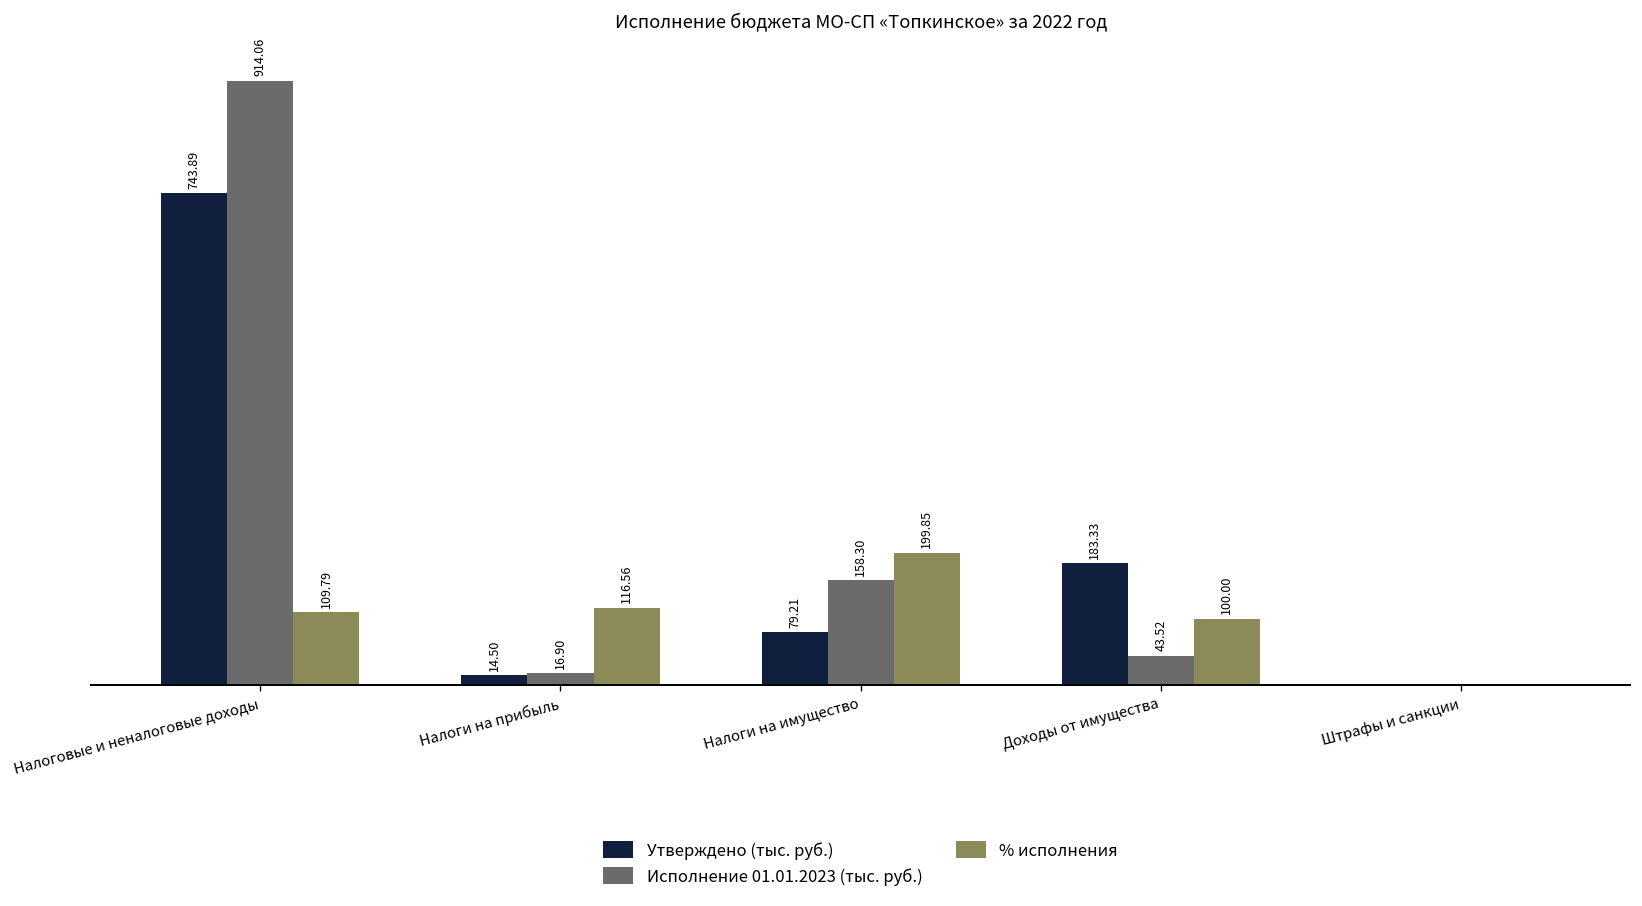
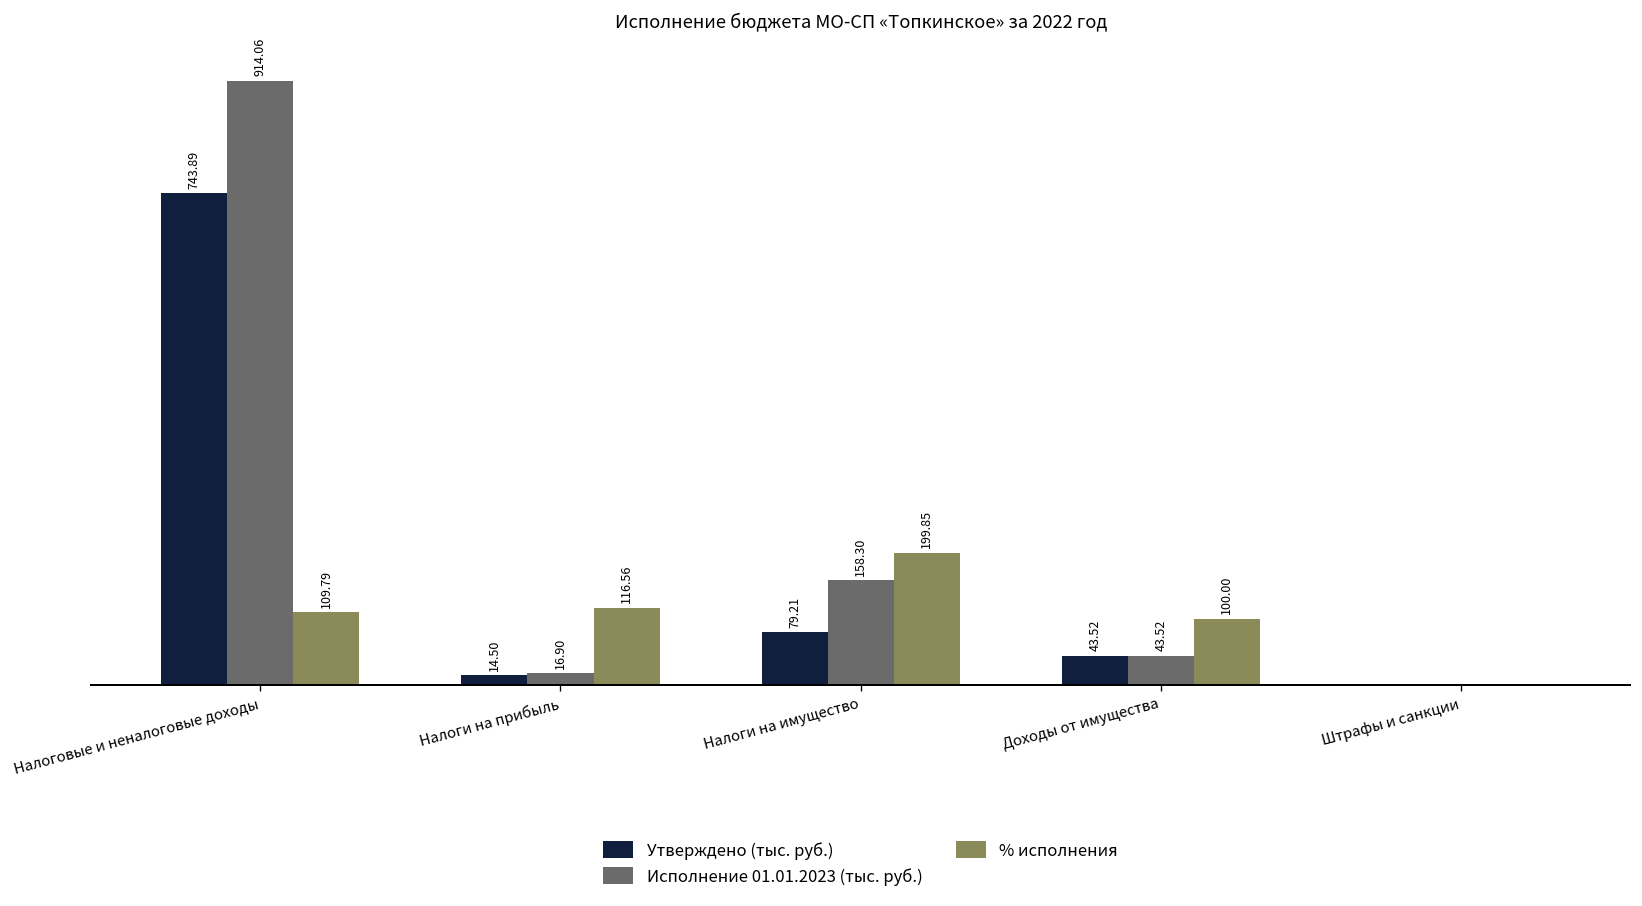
Утверждено (тыс. руб.), Доходы от имущества: 183.33 -> 43.52
